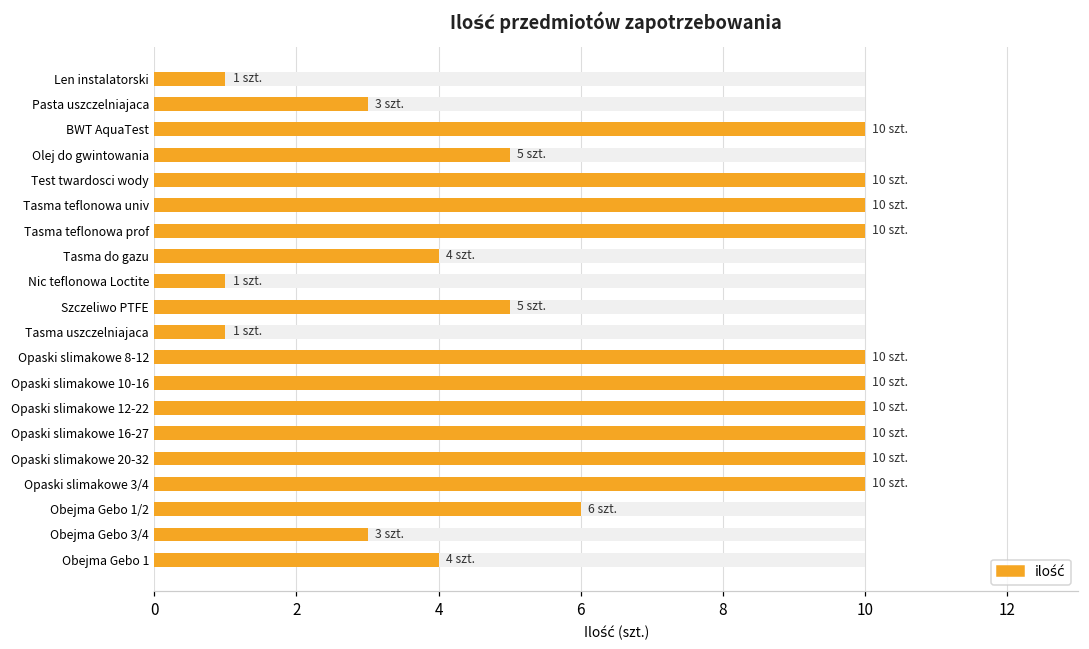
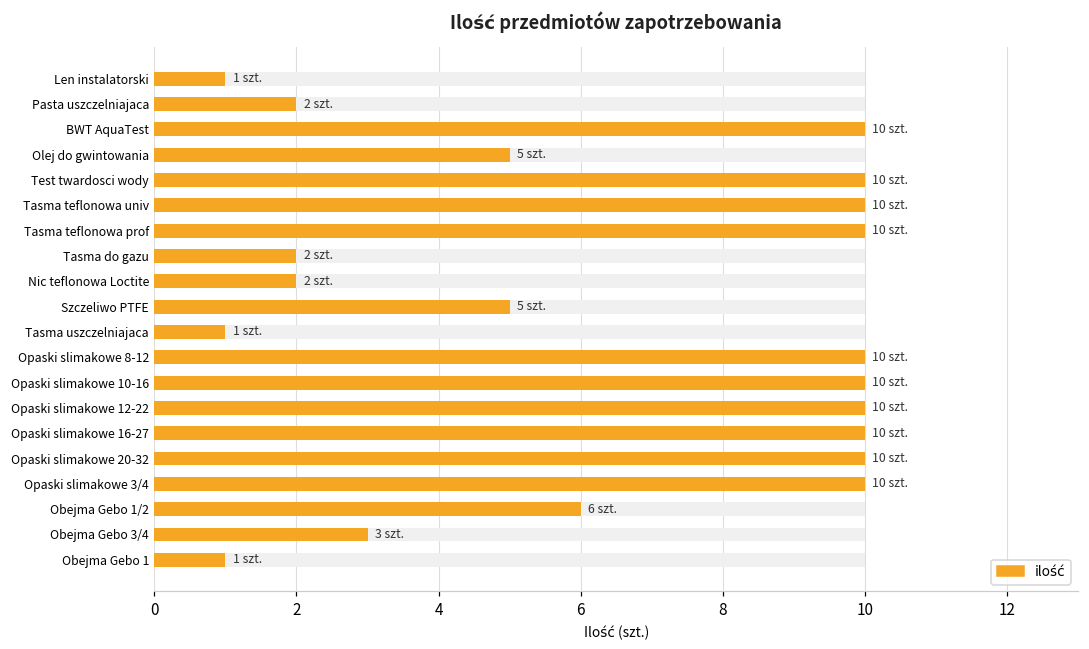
ilość, Pasta uszczelniajaca: 3 -> 2
ilość, Tasma do gazu: 4 -> 2
ilość, Nic teflonowa Loctite: 1 -> 2
ilość, Obejma Gebo 1: 4 -> 1
